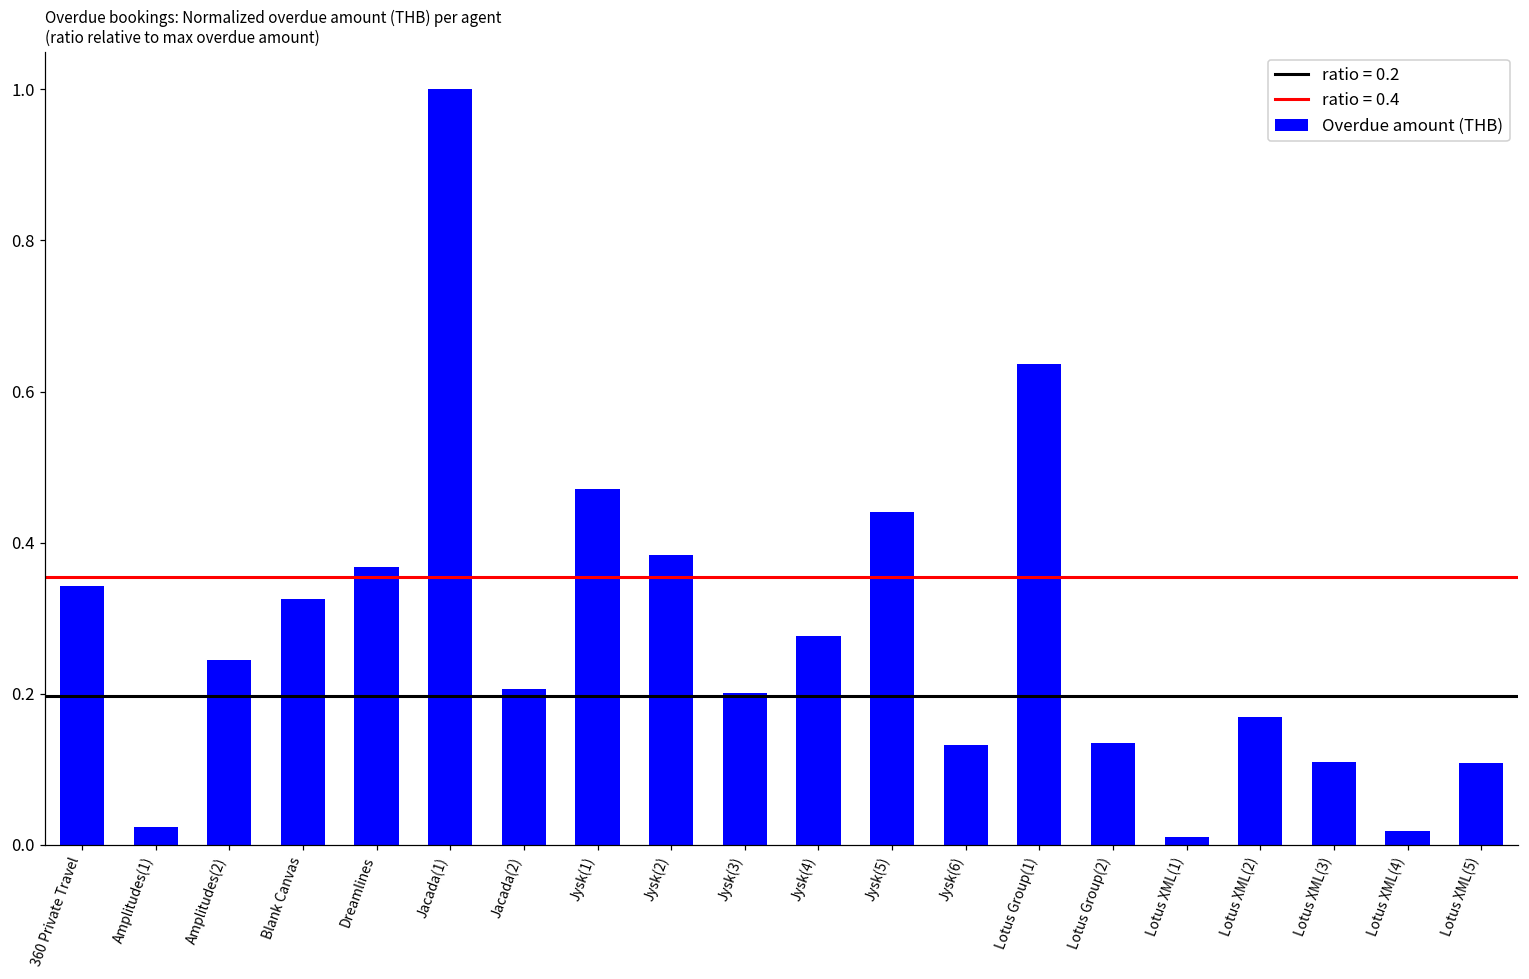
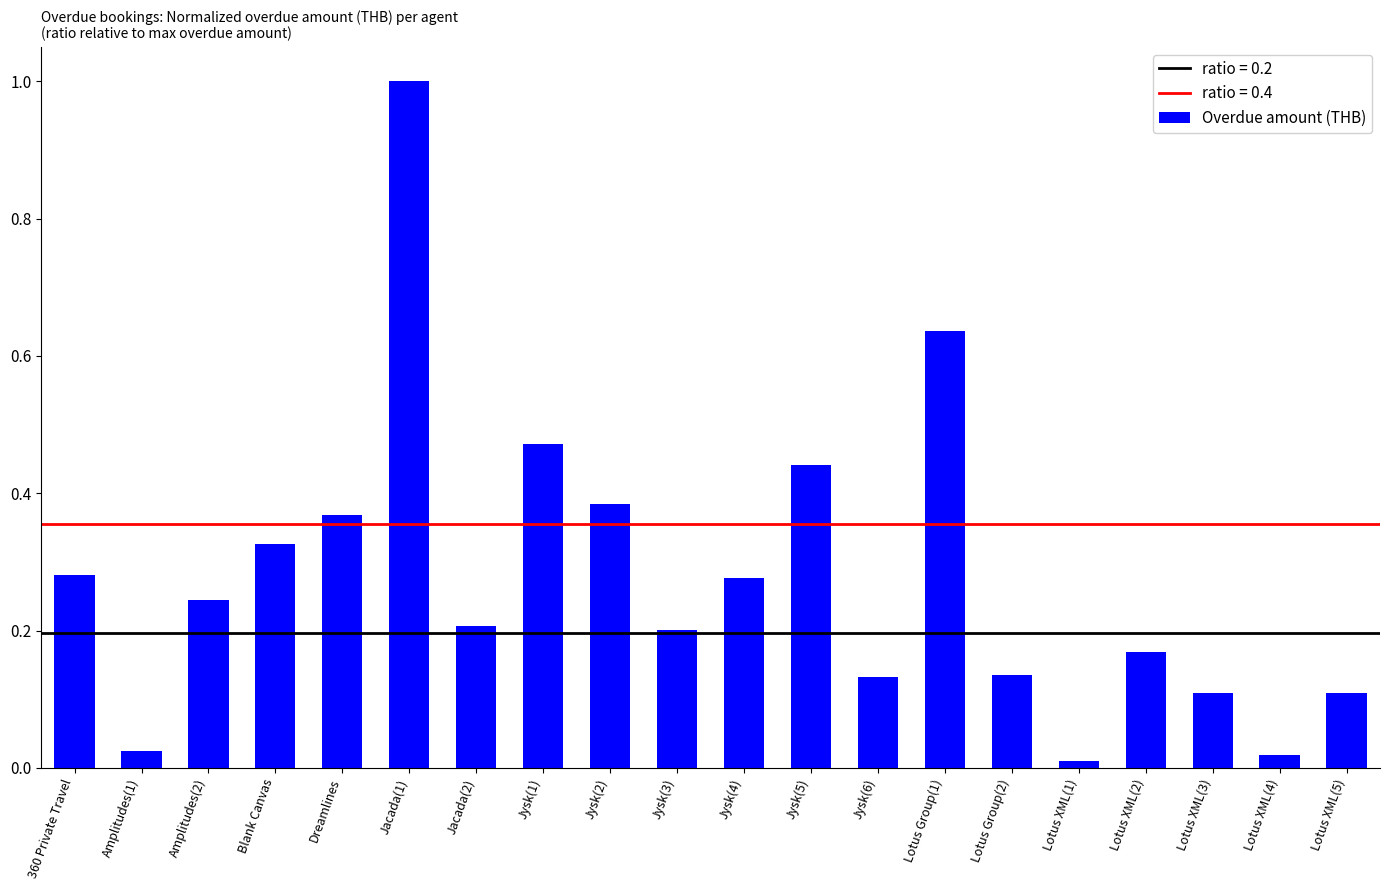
360 Private Travel: 0.34 -> 0.28
